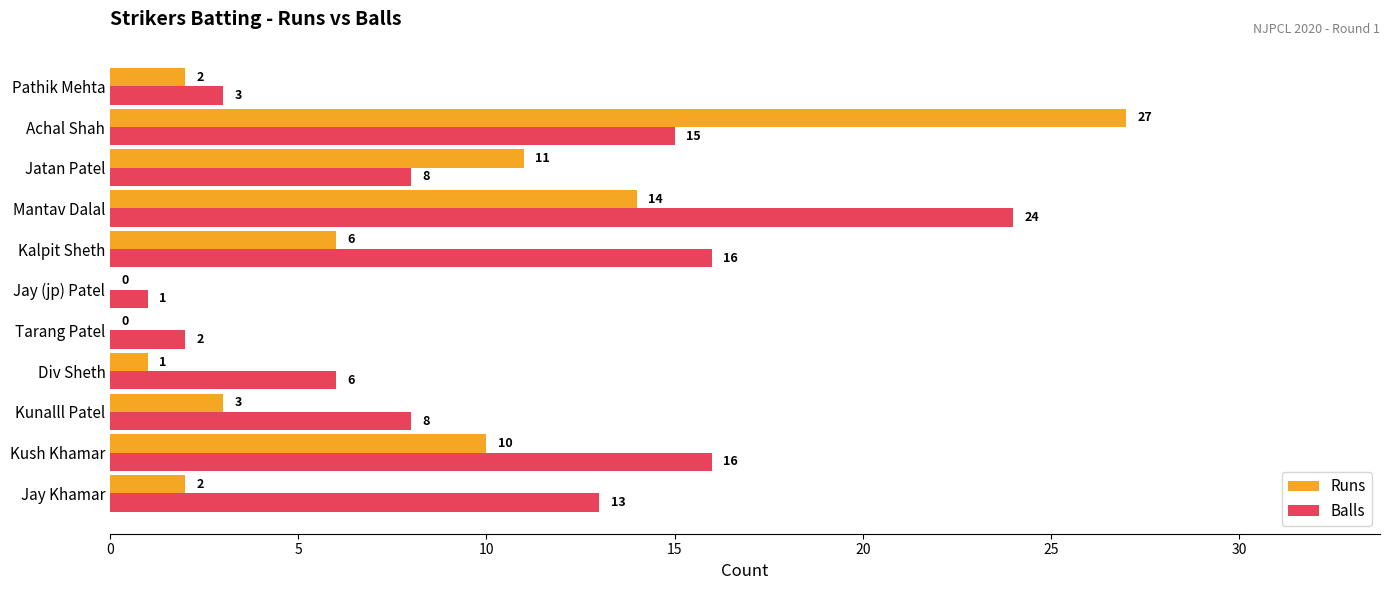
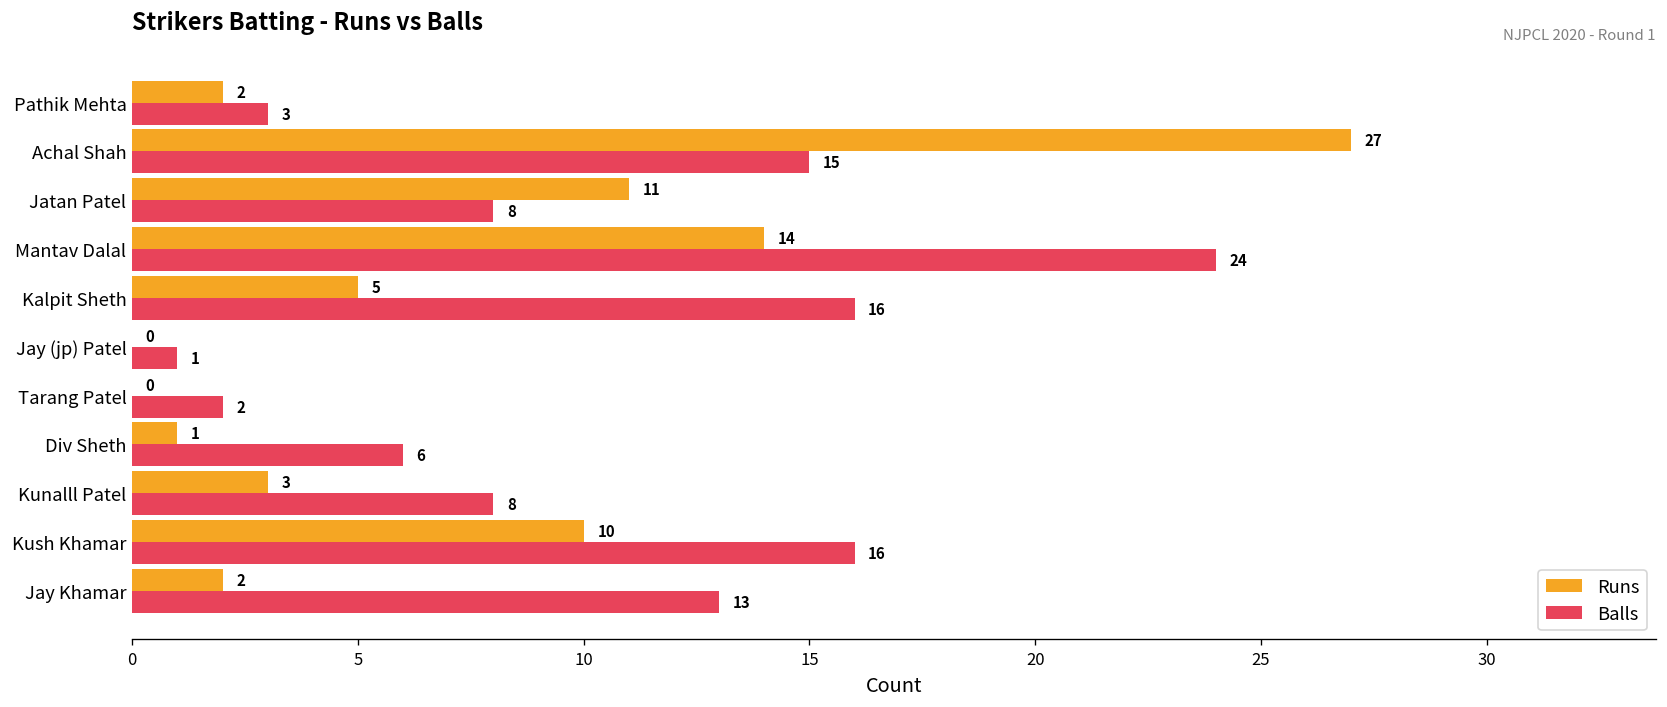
Runs, Kalpit Sheth: 6 -> 5
